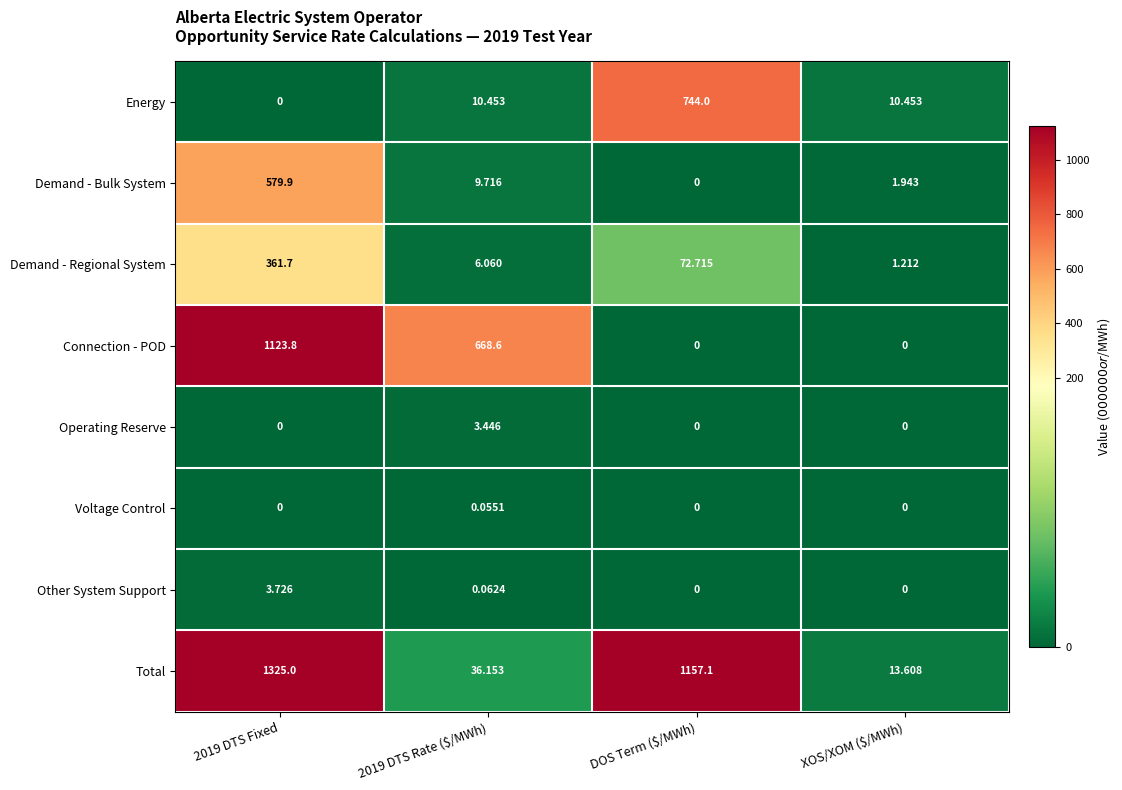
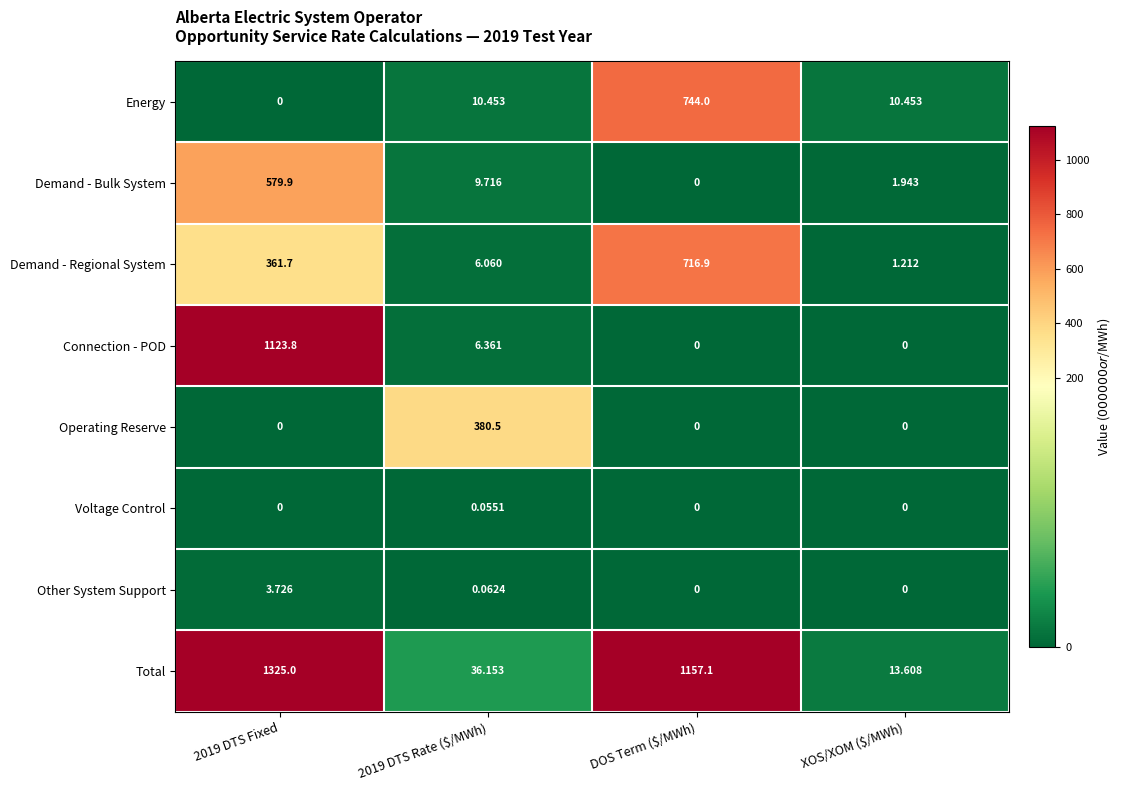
Demand - Regional System, DOS Term ($/MWh): 72.715 -> 716.9
Connection - POD, 2019 DTS Rate ($/MWh): 668.6 -> 6.361
Operating Reserve, 2019 DTS Rate ($/MWh): 3.446 -> 380.5
